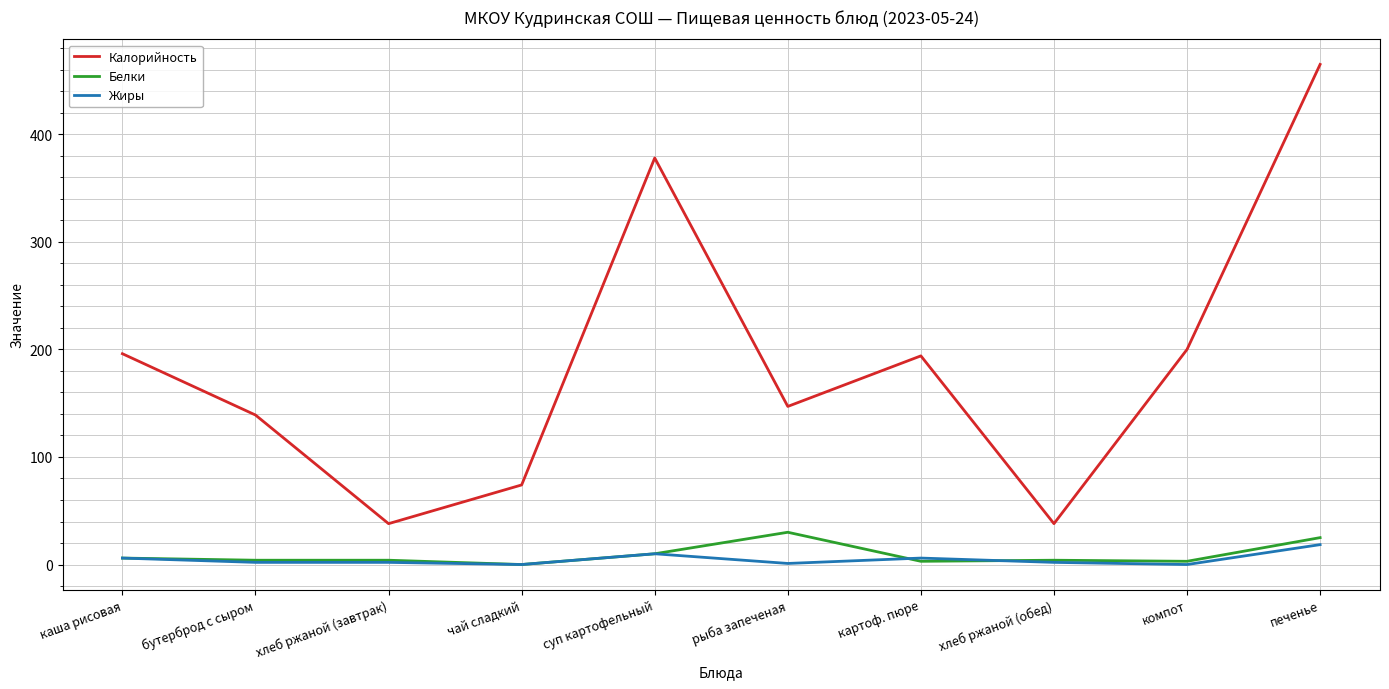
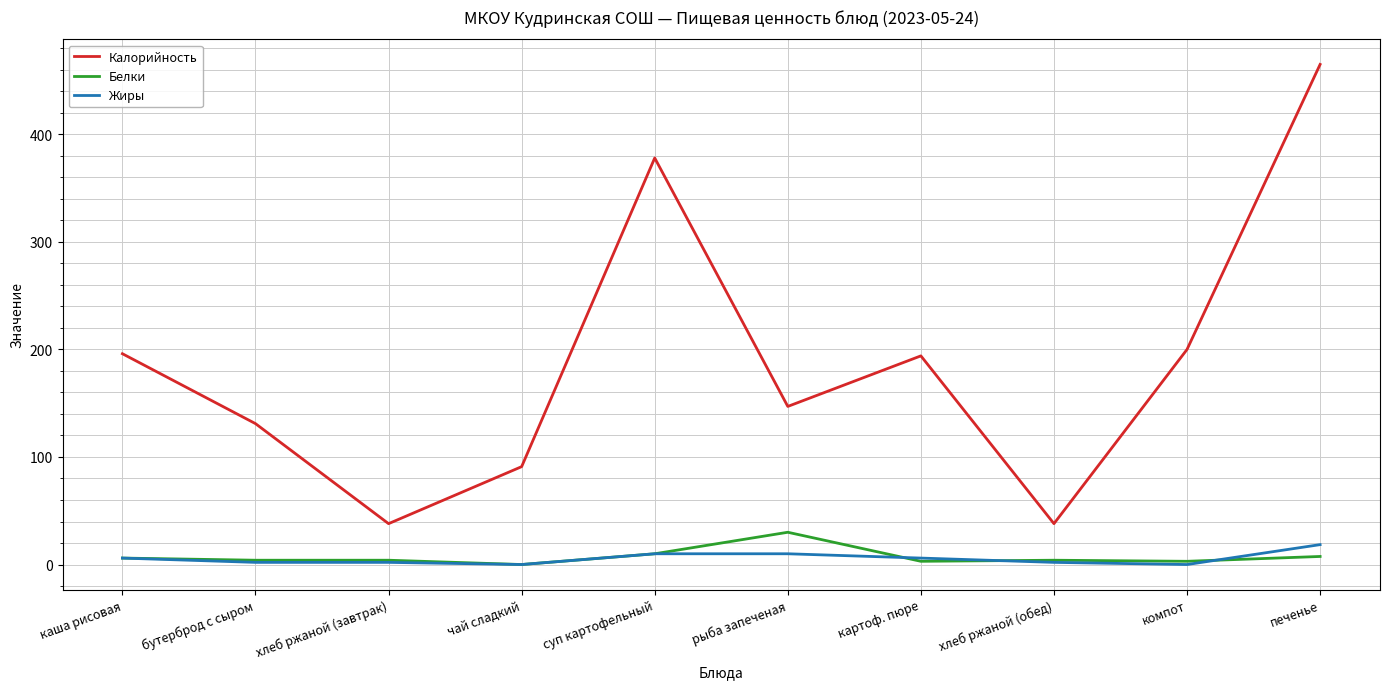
Калорийность, бутерброд с сыром: 139 -> 131
Калорийность, чай сладкий: 74 -> 91
Жиры, рыба запеченая: 1 -> 10
Белки, печенье: 25 -> 8
